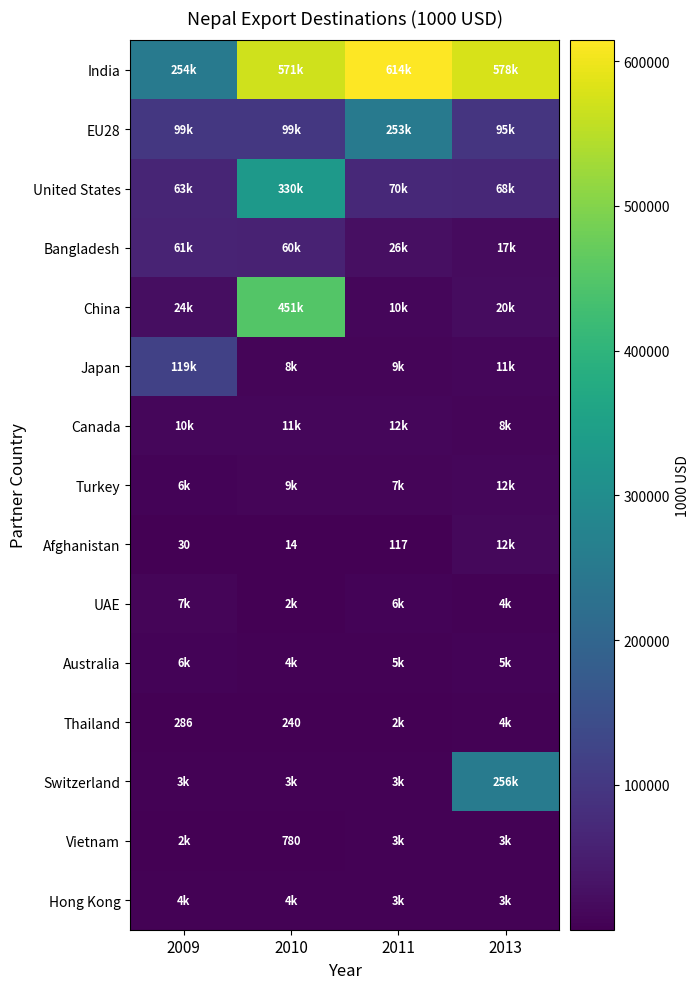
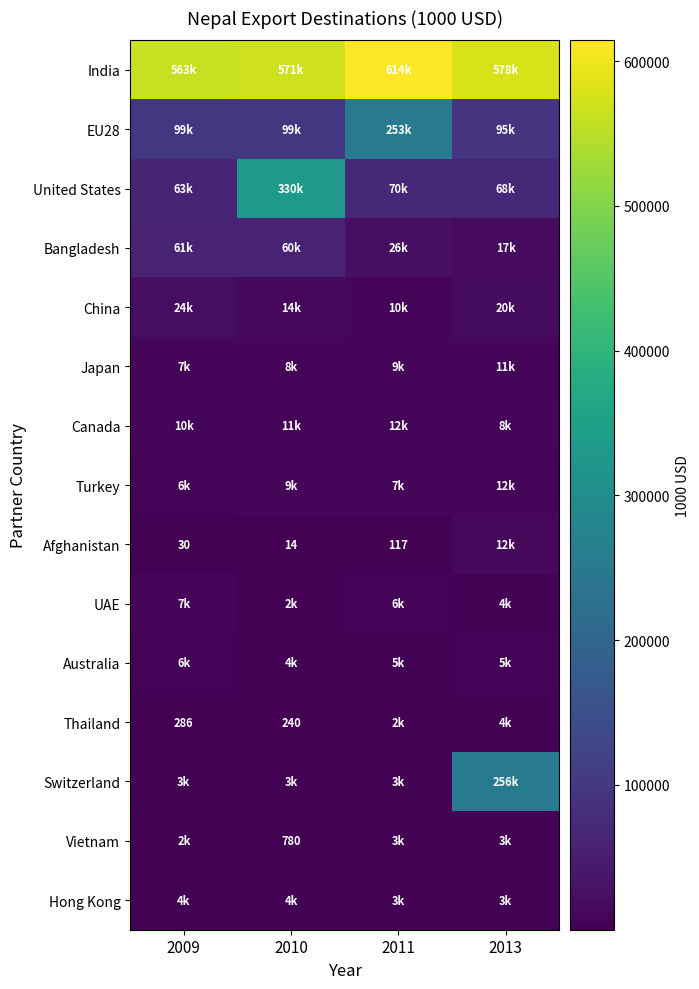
India, 2009: 254k -> 563k
China, 2010: 451k -> 14k
Japan, 2009: 119k -> 7k
